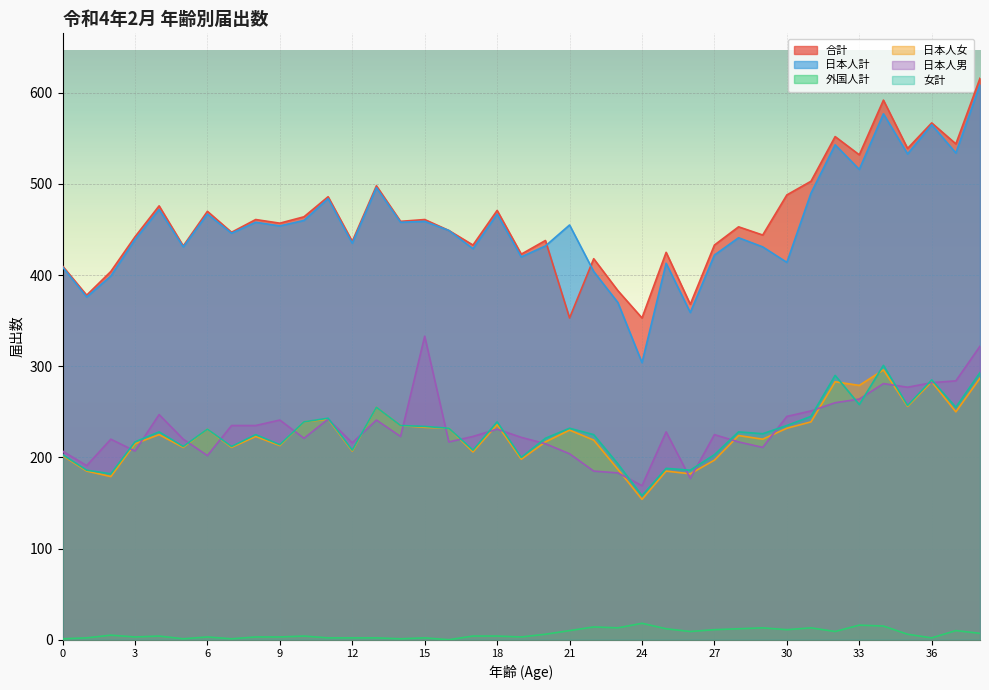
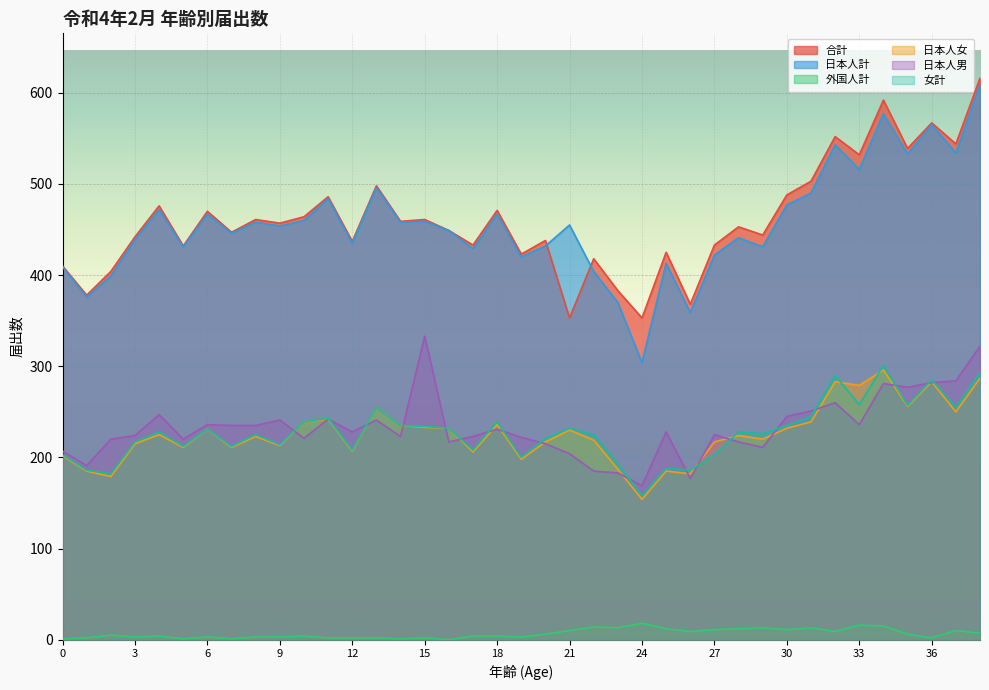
日本人男, 3: 210 -> 220
日本人男, 6: 200 -> 240
日本人男, 12: 220 -> 230
日本人女, 27: 200 -> 220
日本人計, 30: 410 -> 480
日本人男, 33: 260 -> 240
